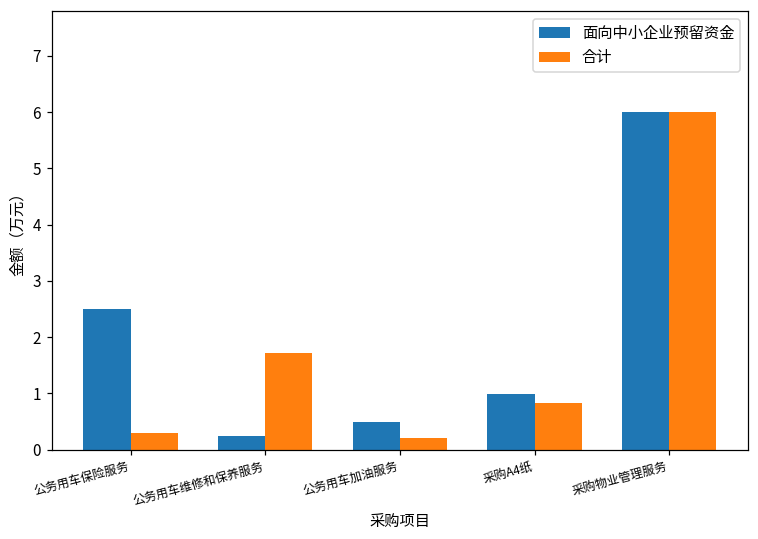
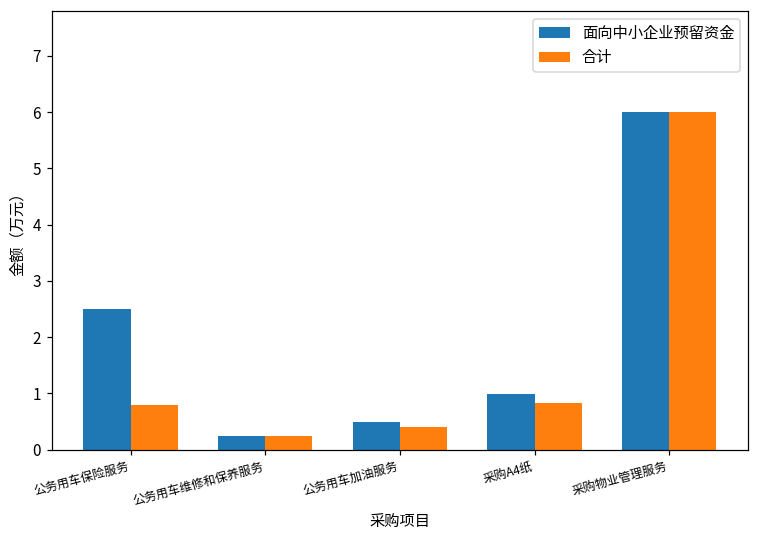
合计, 公务用车保险服务: 0.3 -> 0.8
合计, 公务用车维修和保养服务: 1.7 -> 0.3
合计, 公务用车加油服务: 0.2 -> 0.4
